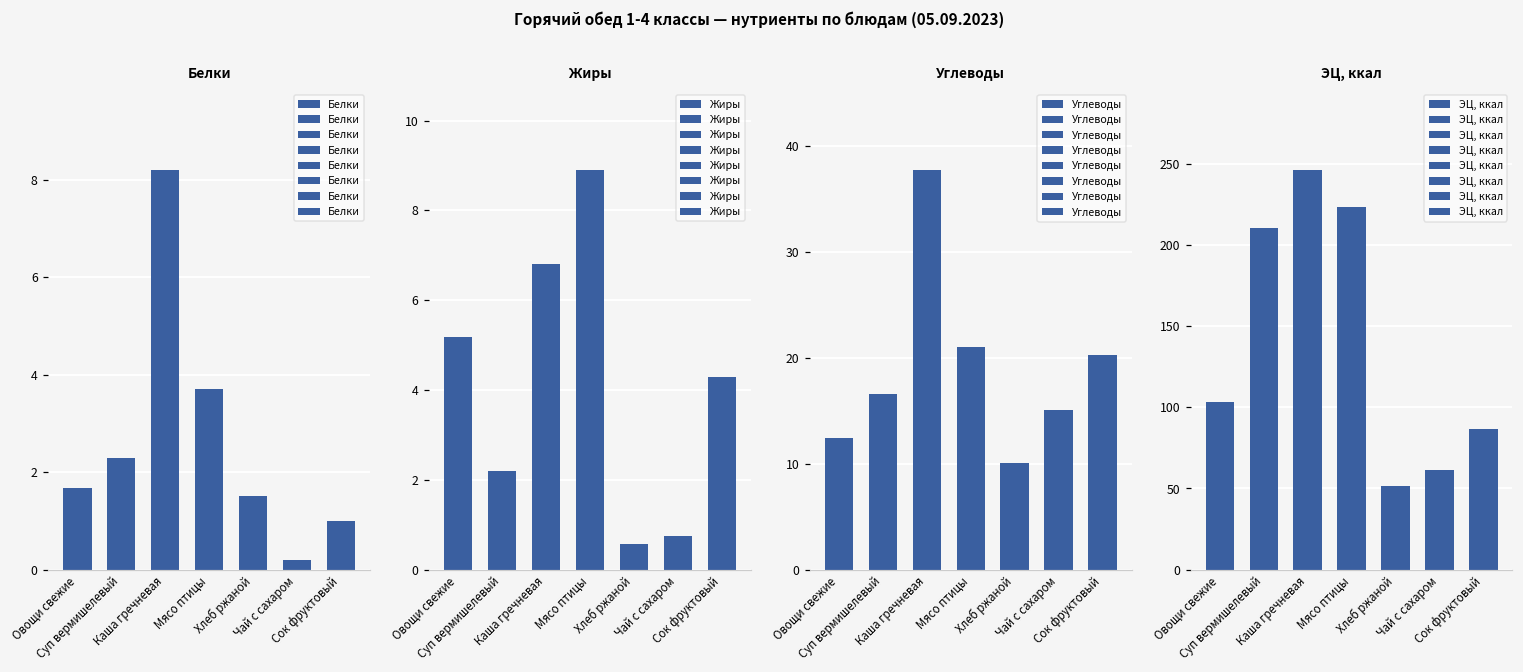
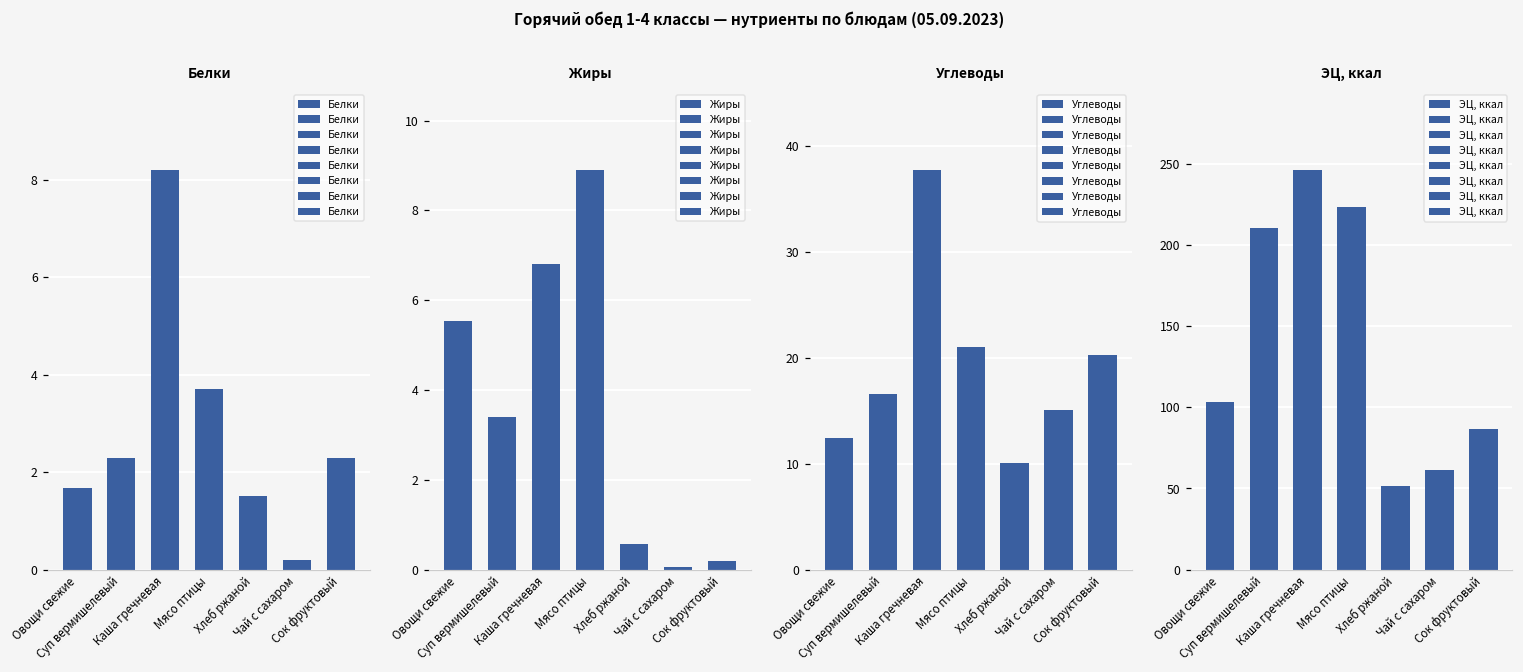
Белки, Сок фруктовый: 1.0 -> 2.3
Жиры, Овощи свежие: 5.2 -> 5.5
Жиры, Суп вермишелевый: 2.2 -> 3.4
Жиры, Чай с сахаром: 0.7 -> 0.1
Жиры, Сок фруктовый: 4.3 -> 0.2
